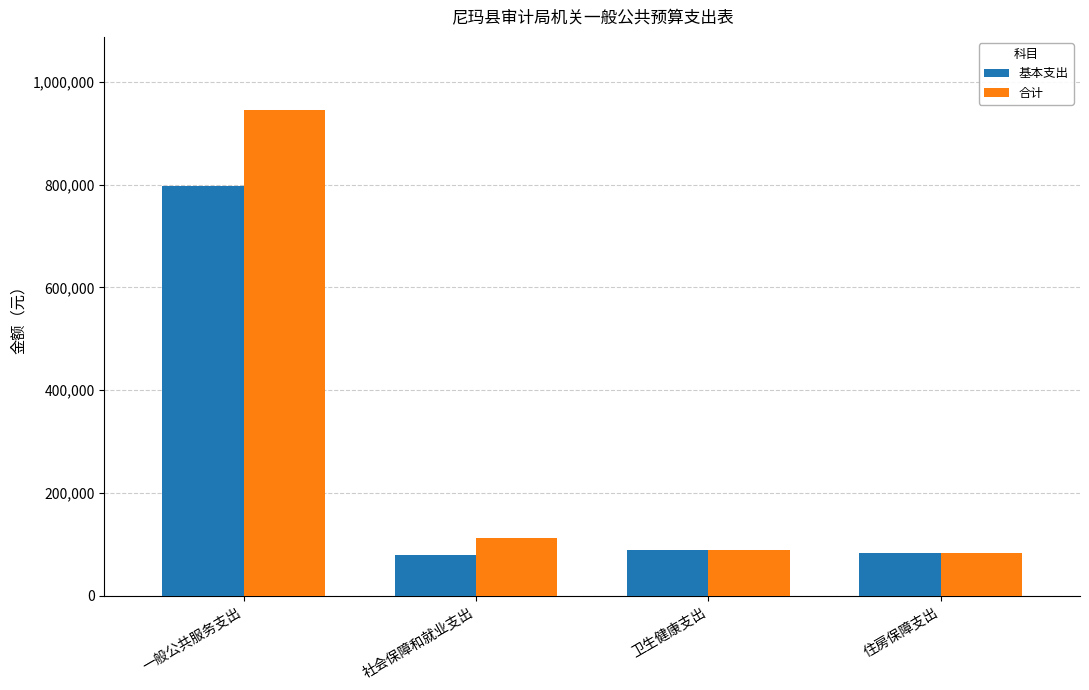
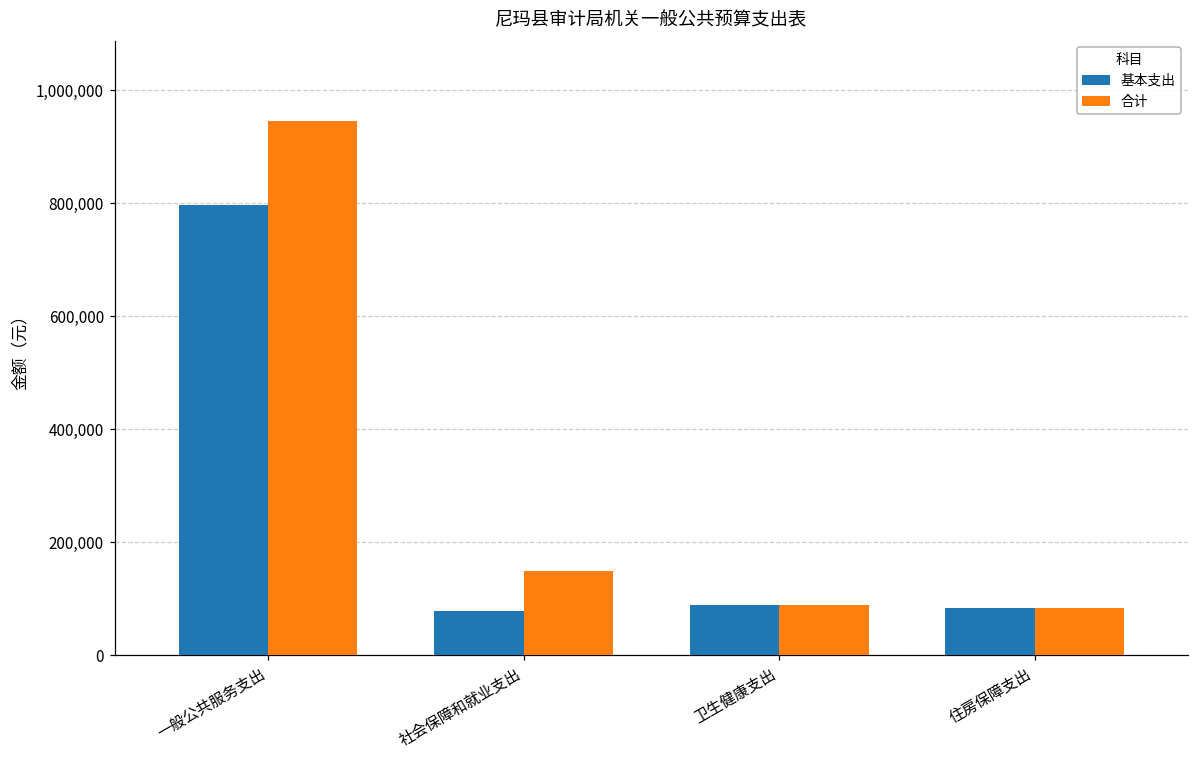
合计, 社会保障和就业支出: 110,000 -> 150,000
